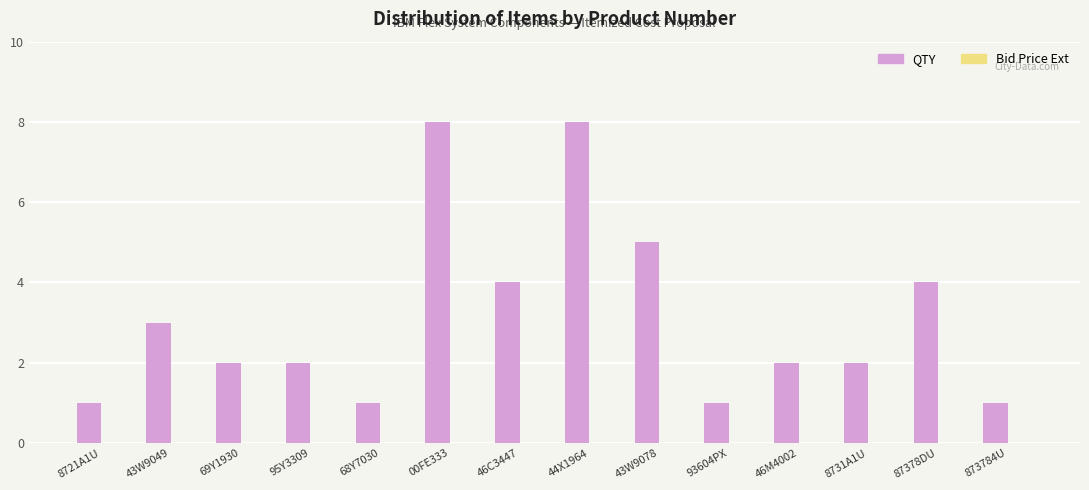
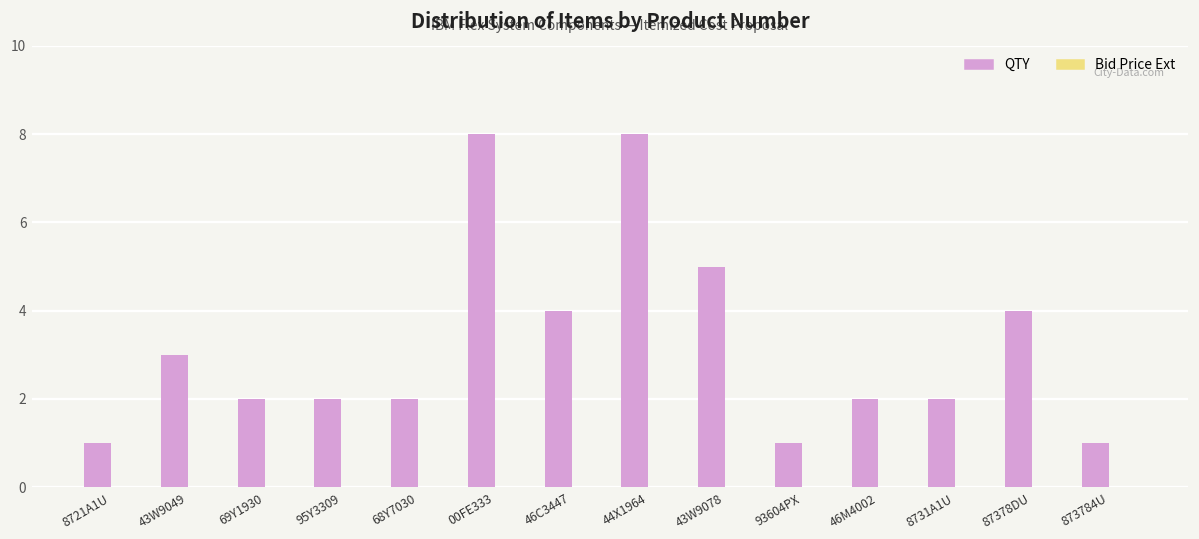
QTY, 68Y7030: 1 -> 2
